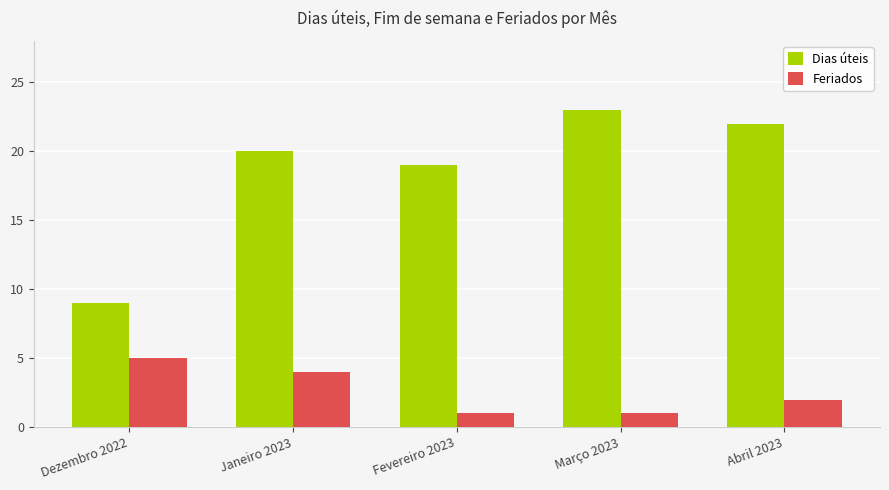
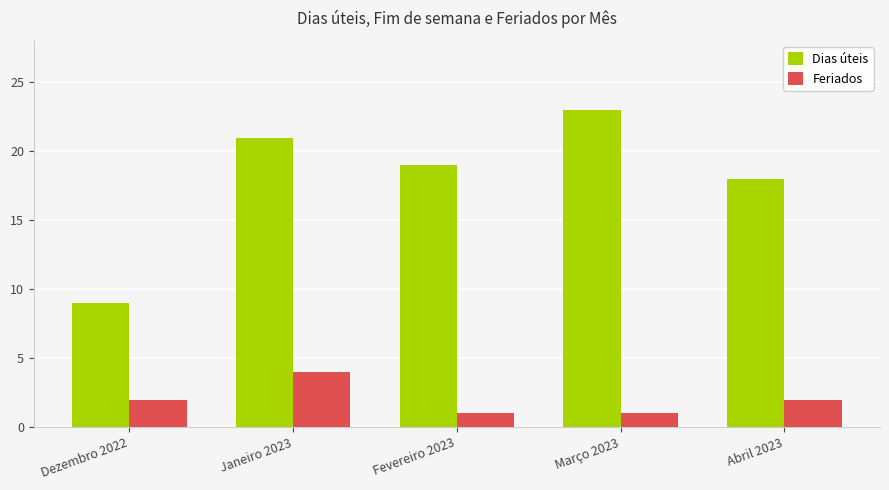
Feriados, Dezembro 2022: 5 -> 2
Dias úteis, Janeiro 2023: 20 -> 21
Dias úteis, Abril 2023: 22 -> 18
